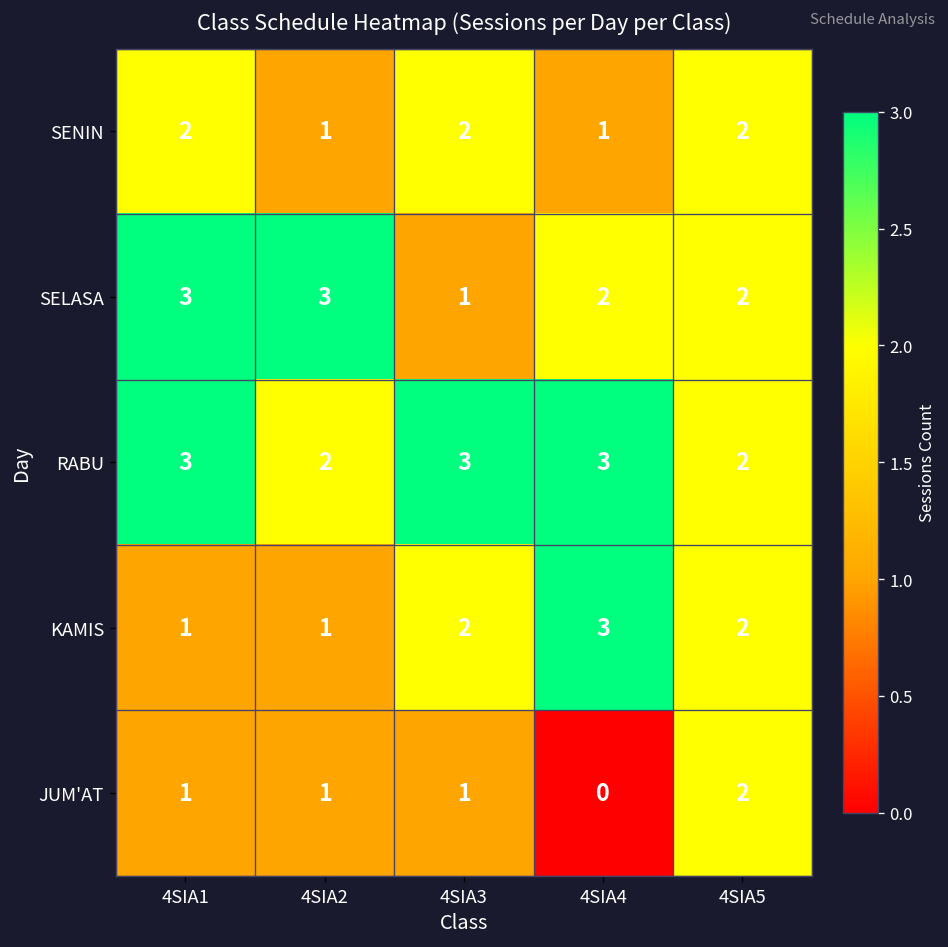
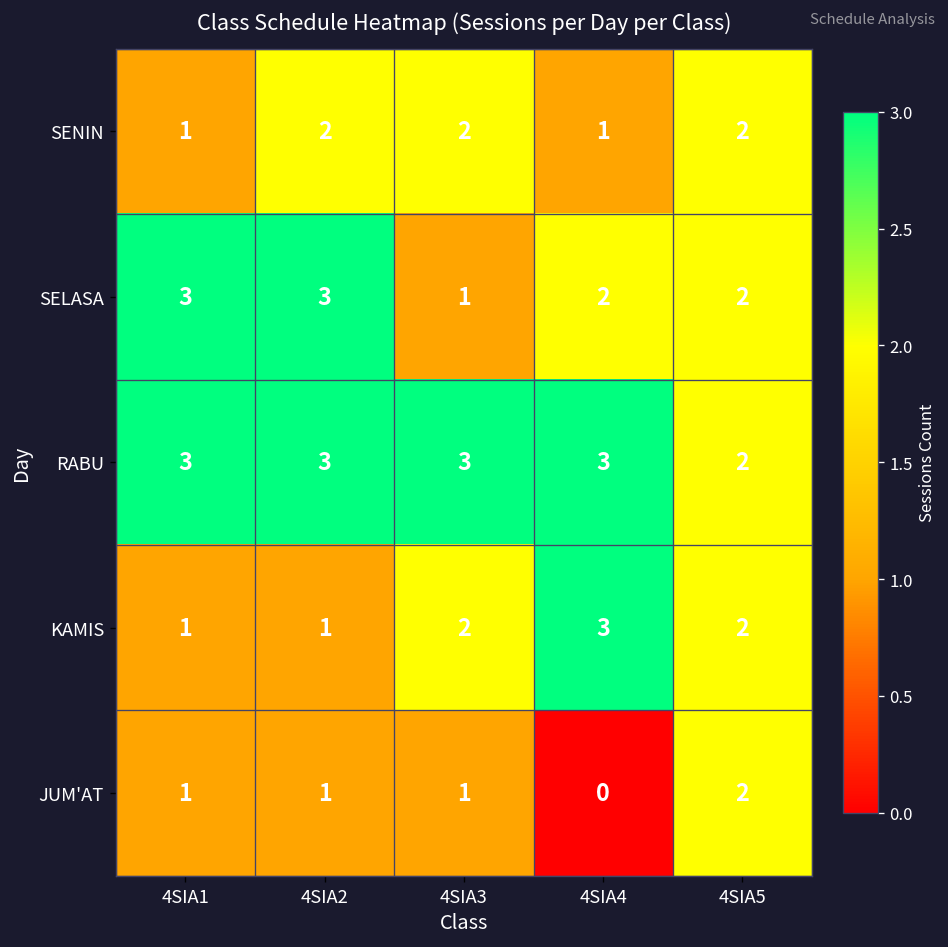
SENIN, 4SIA1: 2 -> 1
SENIN, 4SIA2: 1 -> 2
RABU, 4SIA2: 2 -> 3
